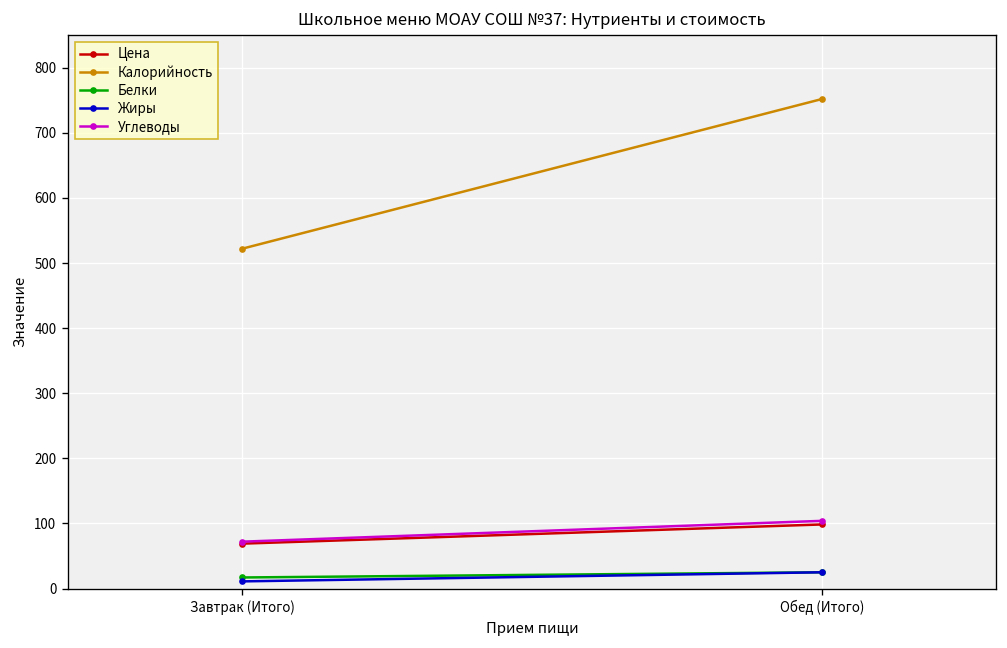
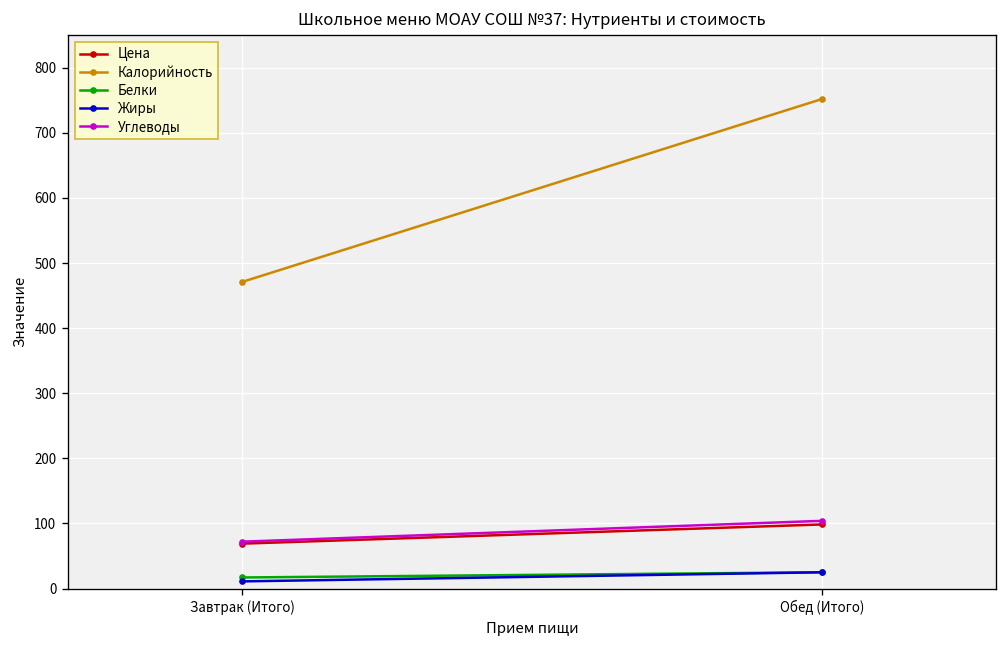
Калорийность, Завтрак (Итого): 520 -> 470
